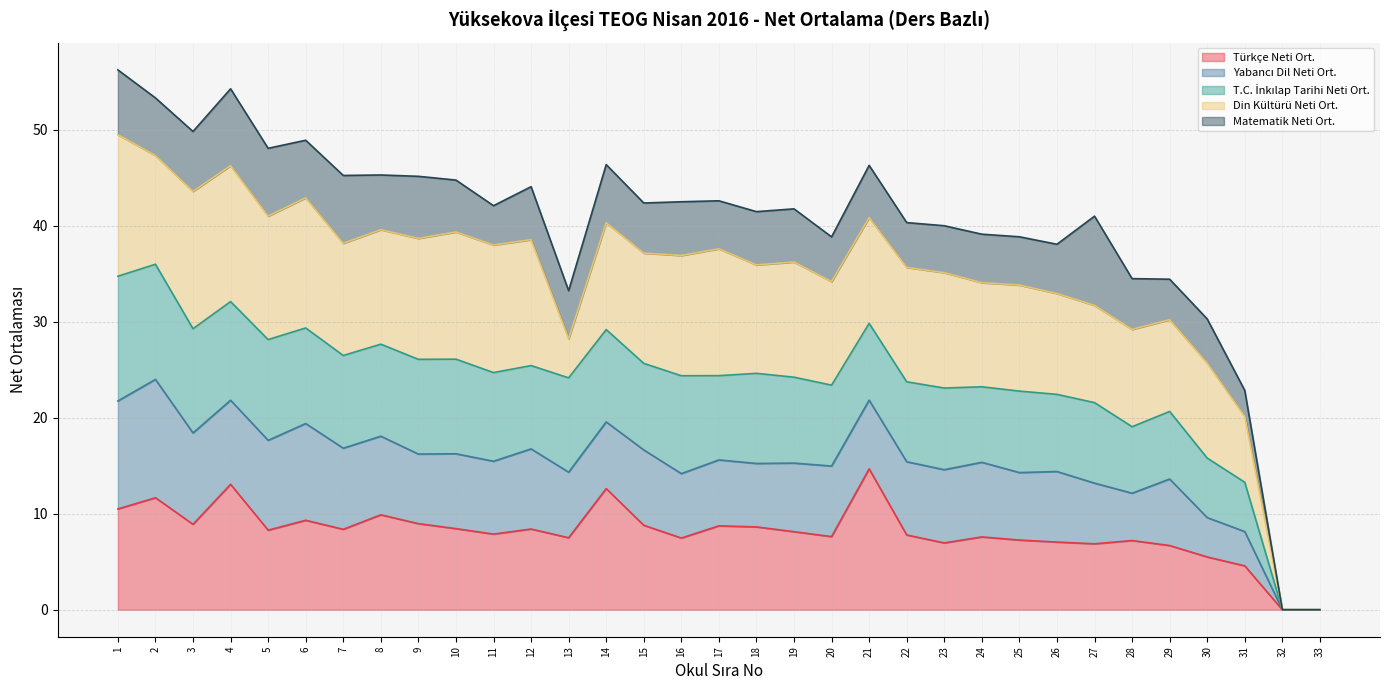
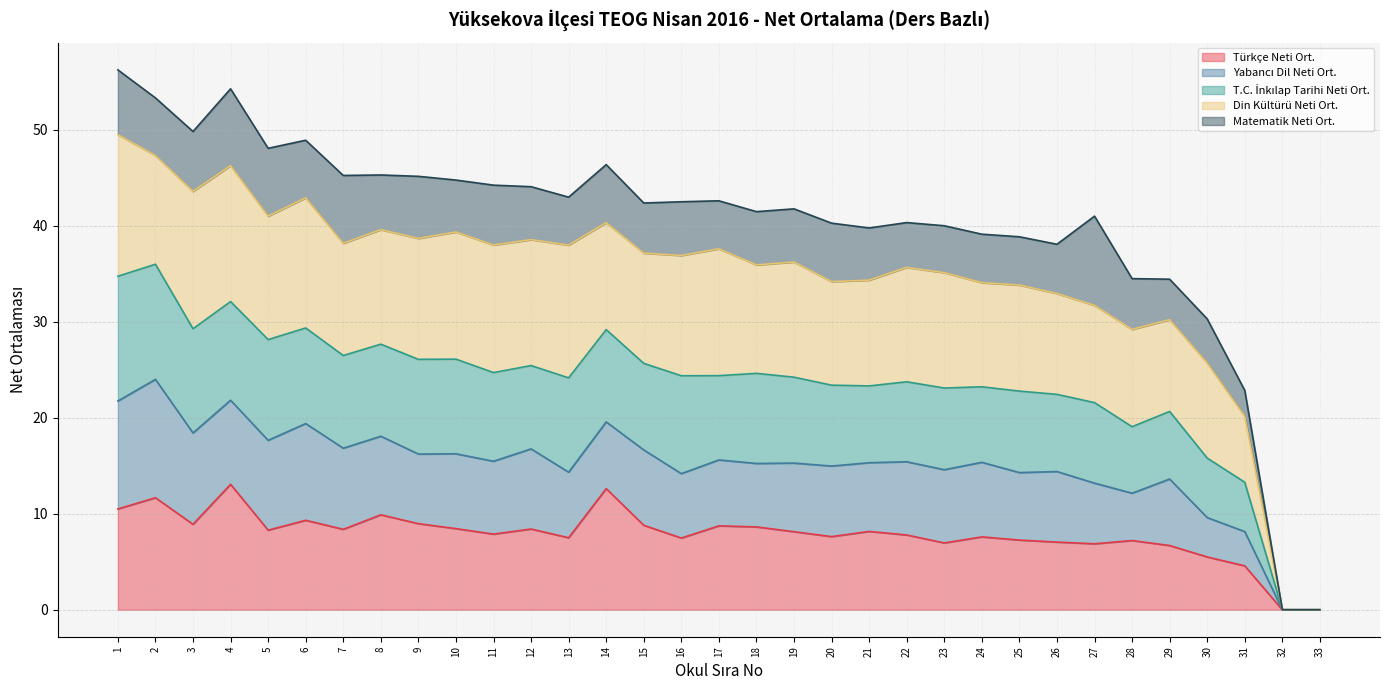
Matematik Neti Ort., 11: 4 -> 6
Din Kültürü Neti Ort., 13: 4 -> 14
Matematik Neti Ort., 20: 5 -> 6
Türkçe Neti Ort., 21: 15 -> 8
